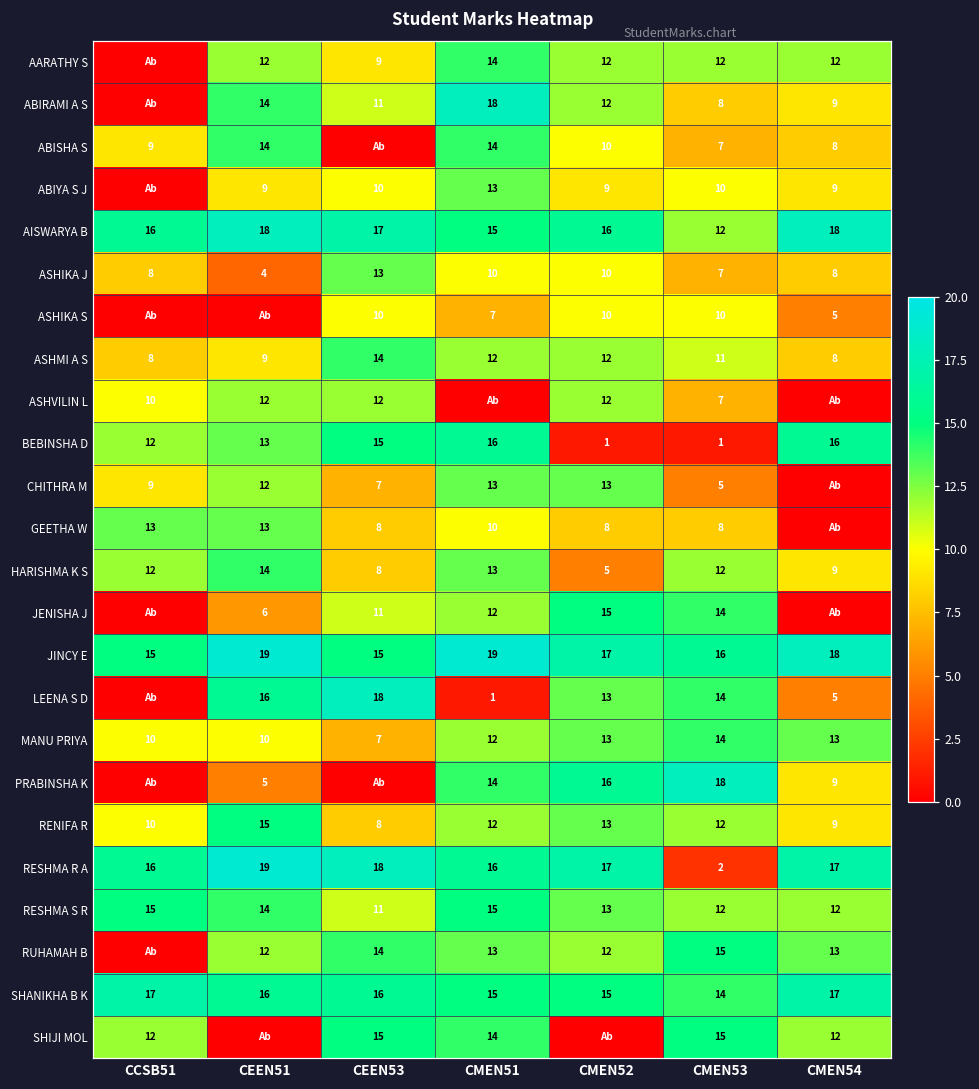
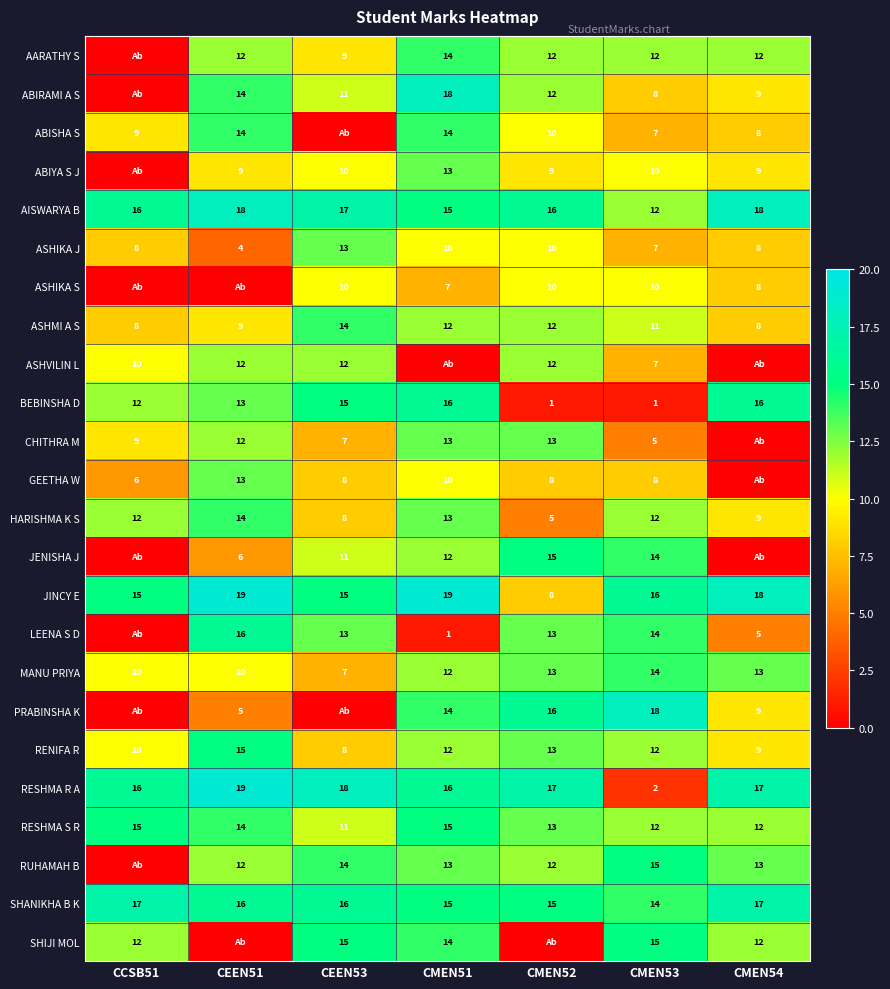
ASHIKA S, CMEN54: 5 -> 8
GEETHA W, CCSB51: 13 -> 6
JINCY E, CMEN52: 17 -> 8
LEENA S D, CEEN53: 18 -> 13
